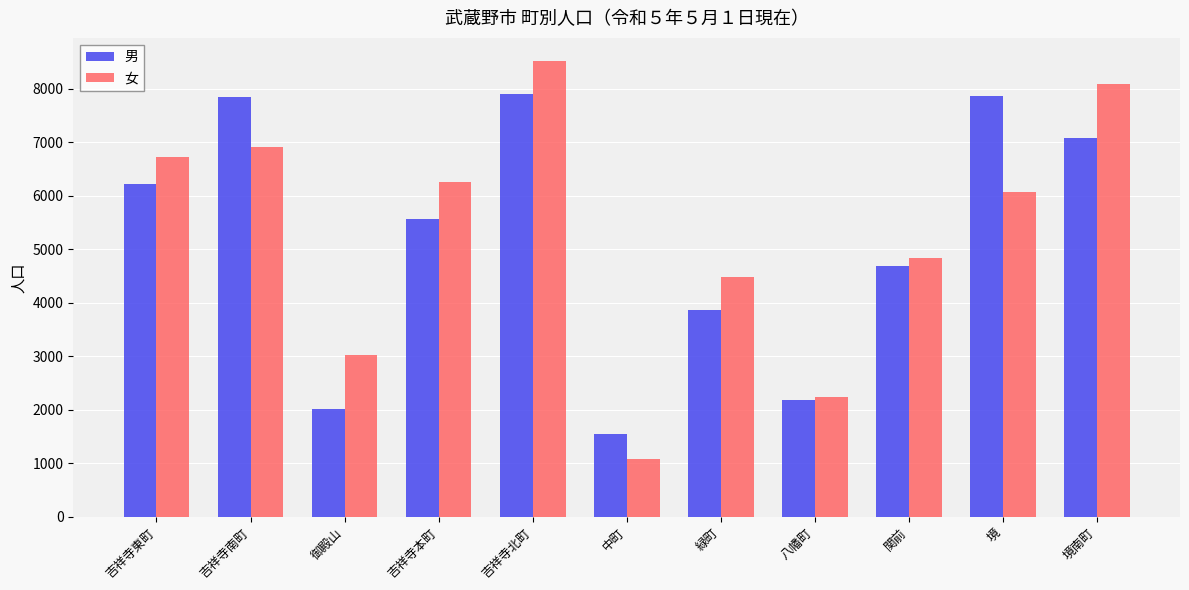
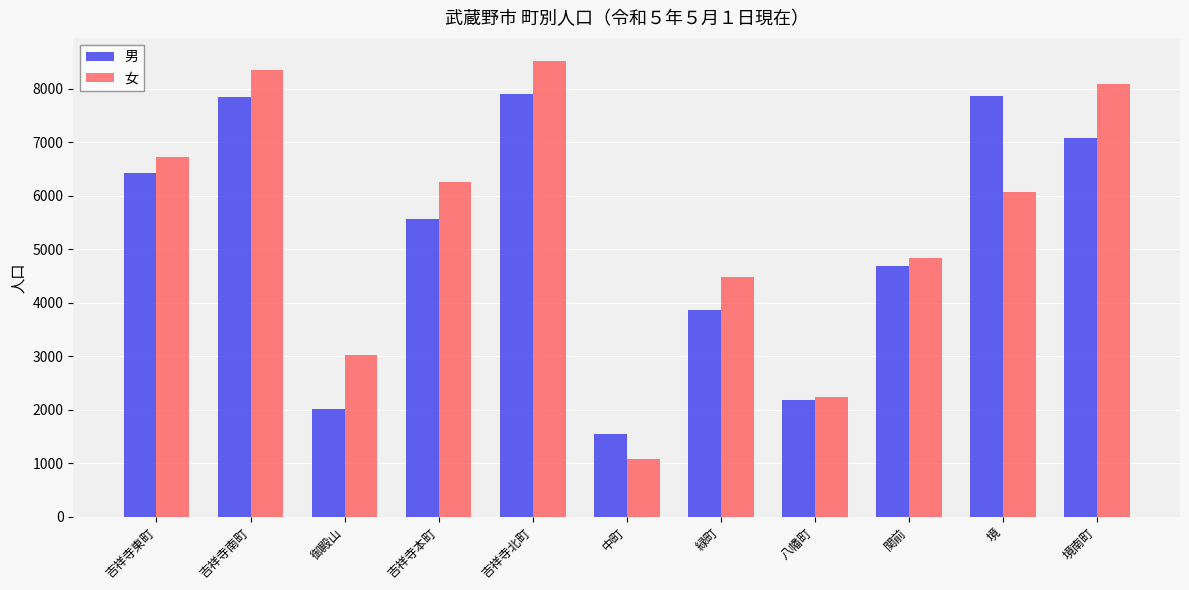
男, 吉祥寺東町: 6200 -> 6400
女, 吉祥寺南町: 6900 -> 8300
